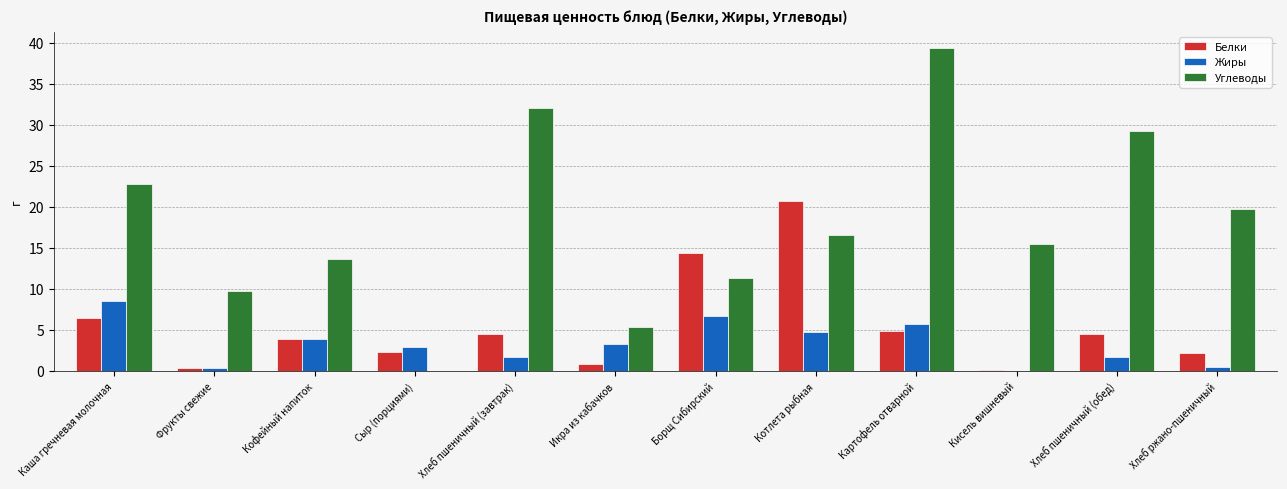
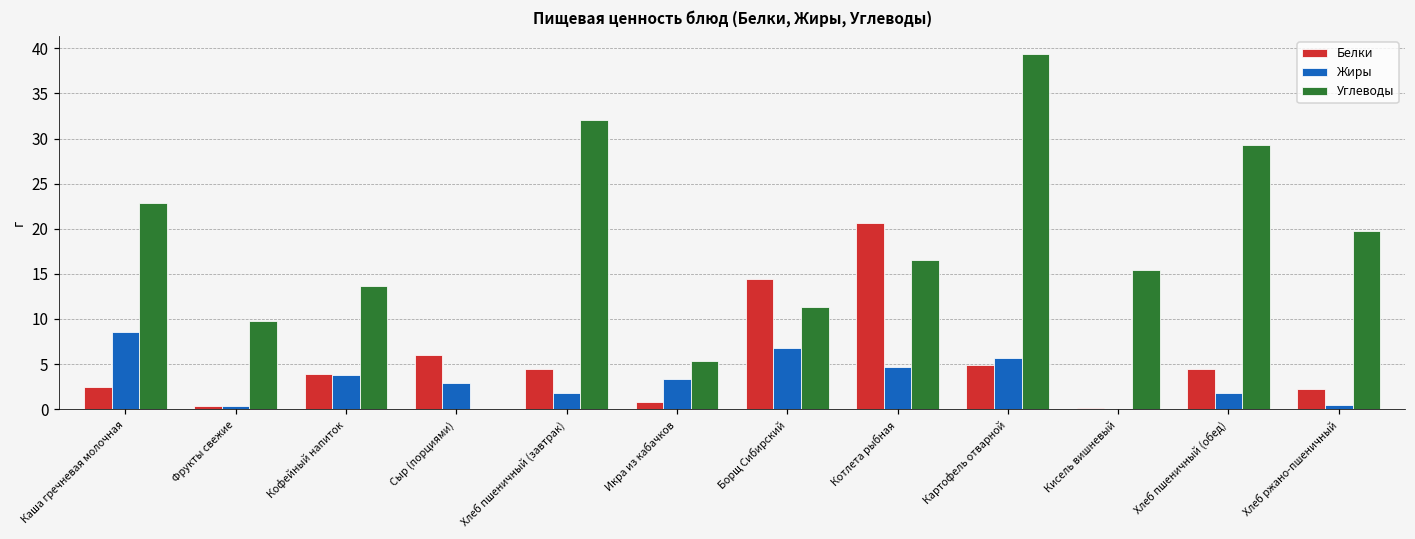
Белки, Каша гречневая молочная: 6 -> 2
Белки, Сыр (порциями): 2 -> 6
